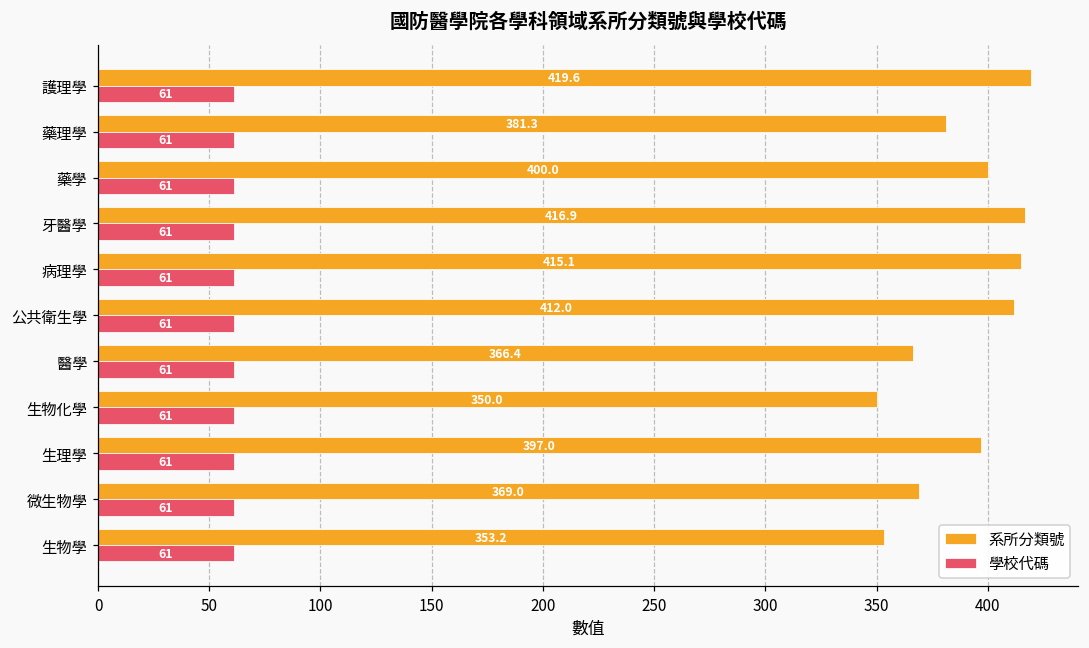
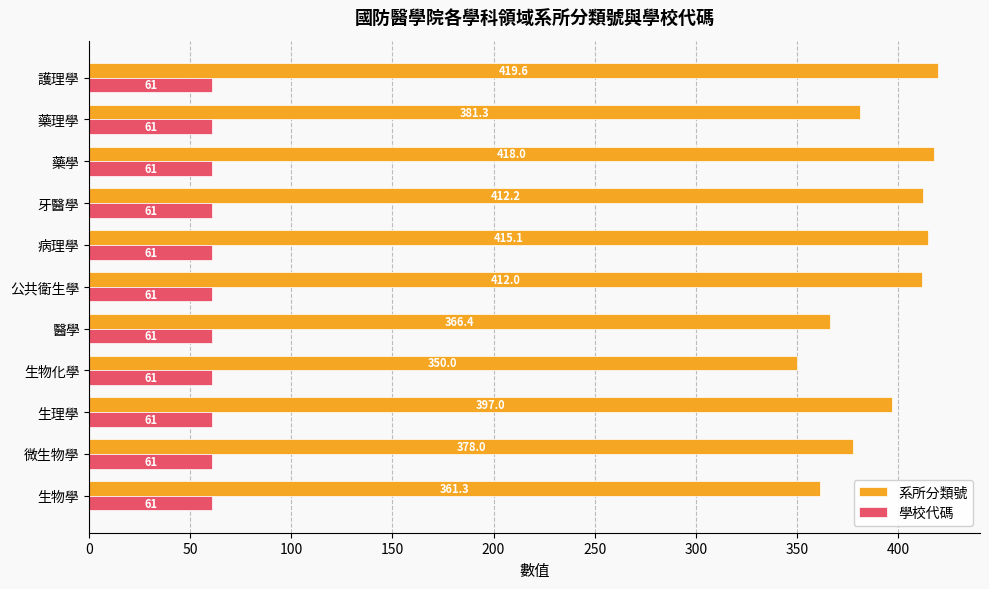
系所分類號, 藥學: 400.0 -> 418.0
系所分類號, 牙醫學: 416.9 -> 412.2
系所分類號, 微生物學: 369.0 -> 378.0
系所分類號, 生物學: 353.2 -> 361.3
